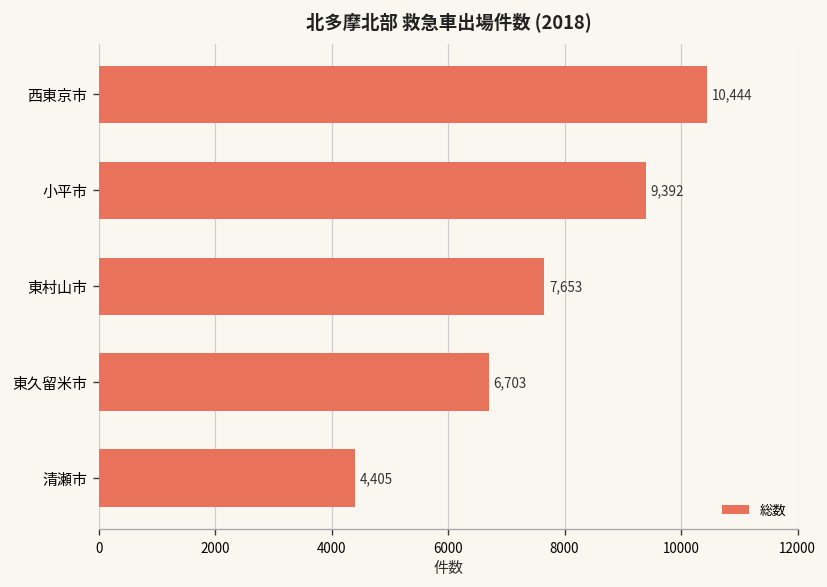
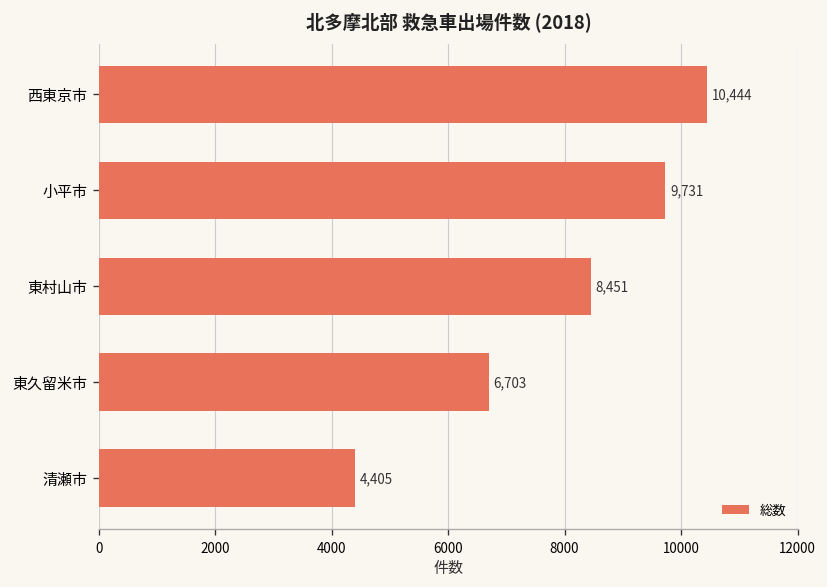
小平市: 9,392 -> 9,731
東村山市: 7,653 -> 8,451
